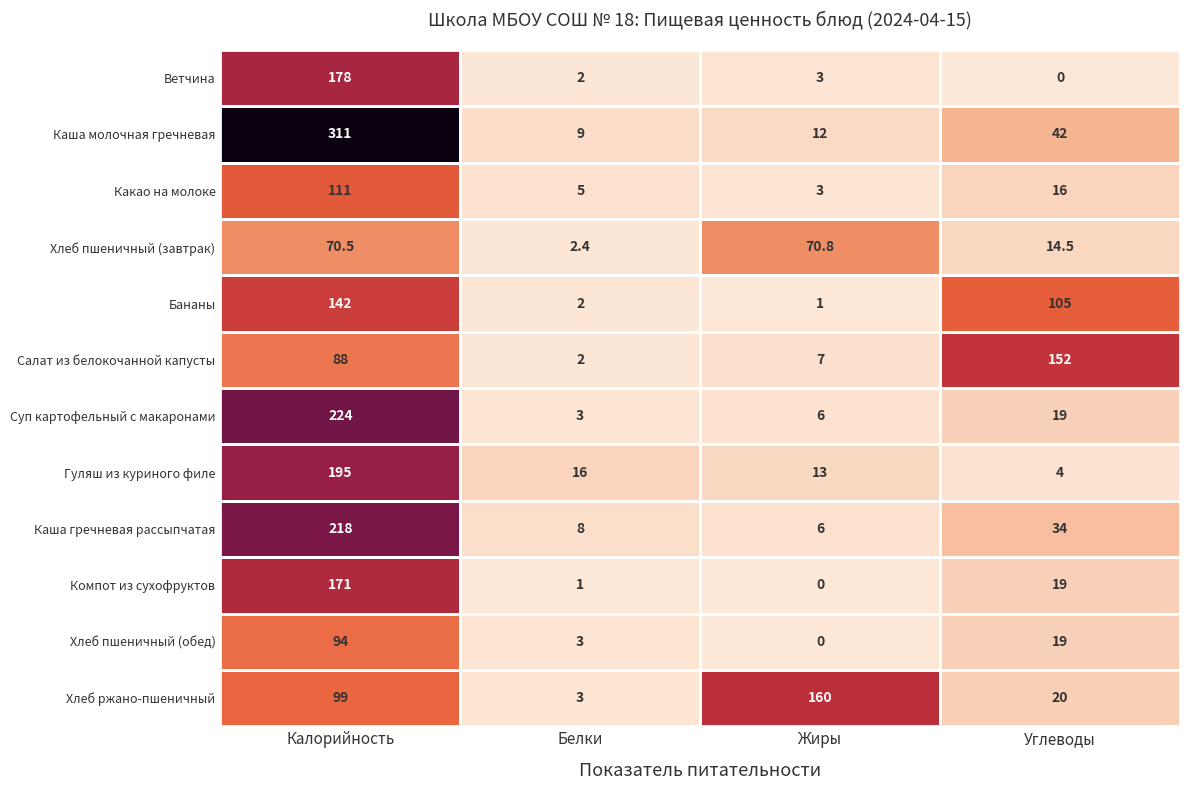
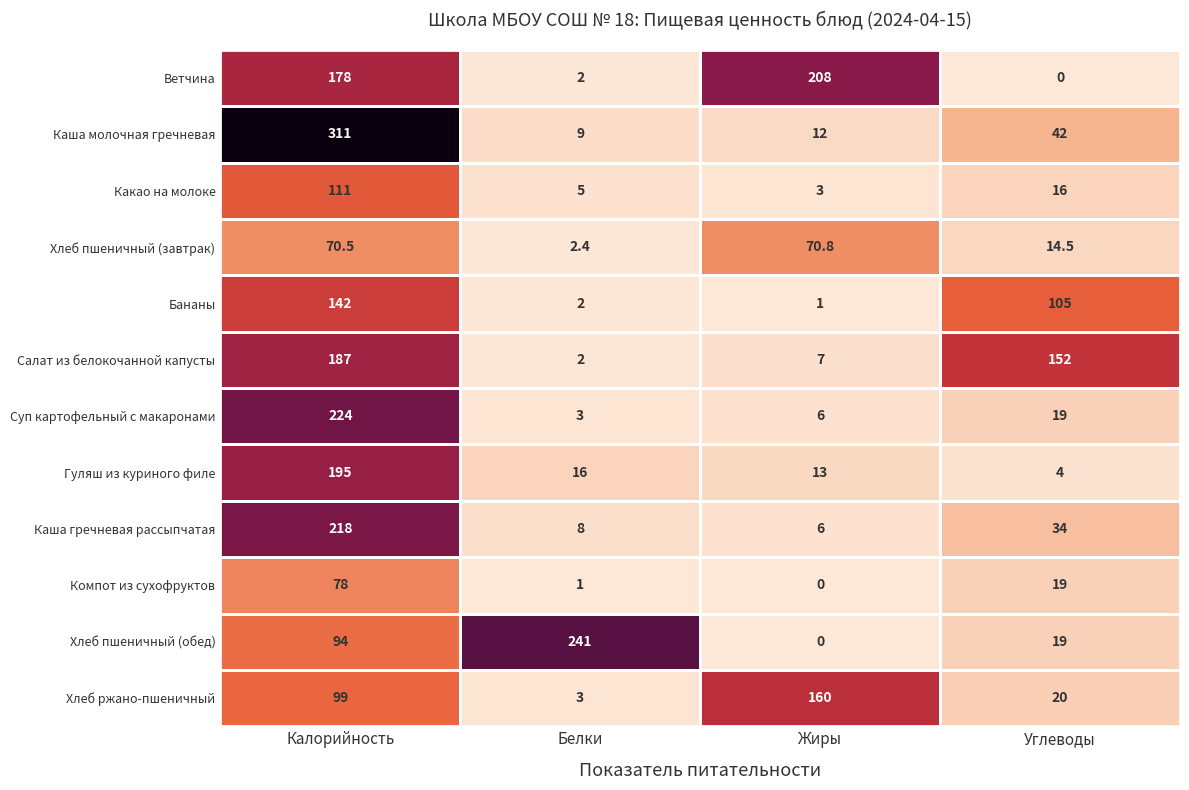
Ветчина, Жиры: 3 -> 208
Салат из белокочанной капусты, Калорийность: 88 -> 187
Компот из сухофруктов, Калорийность: 171 -> 78
Хлеб пшеничный (обед), Белки: 3 -> 241
